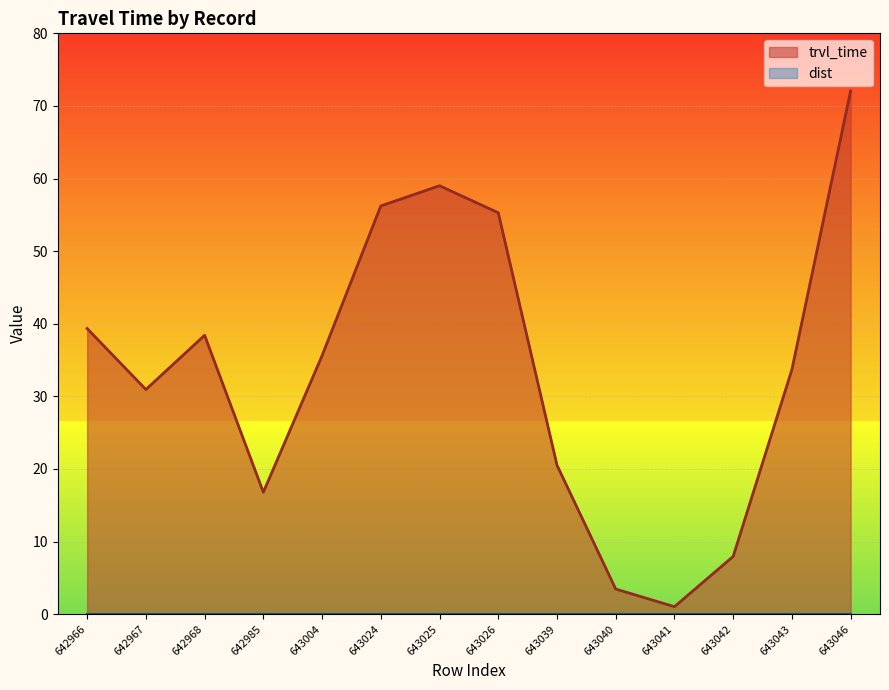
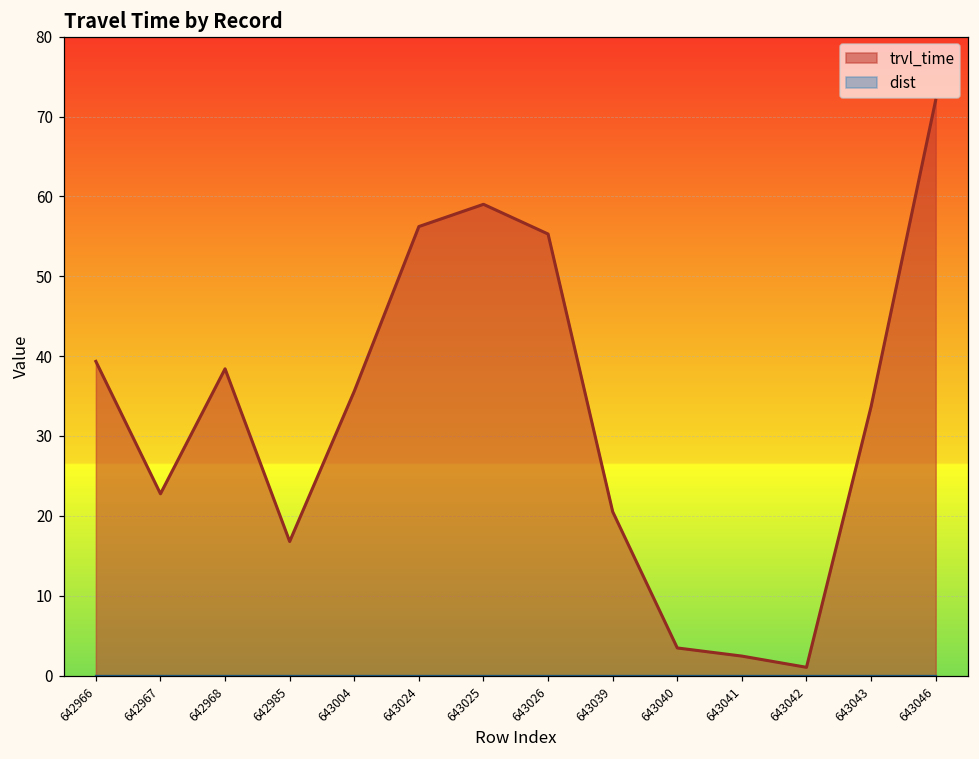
trvl_time, 642967: 31 -> 23
trvl_time, 643041: 1 -> 2
trvl_time, 643042: 8 -> 1
